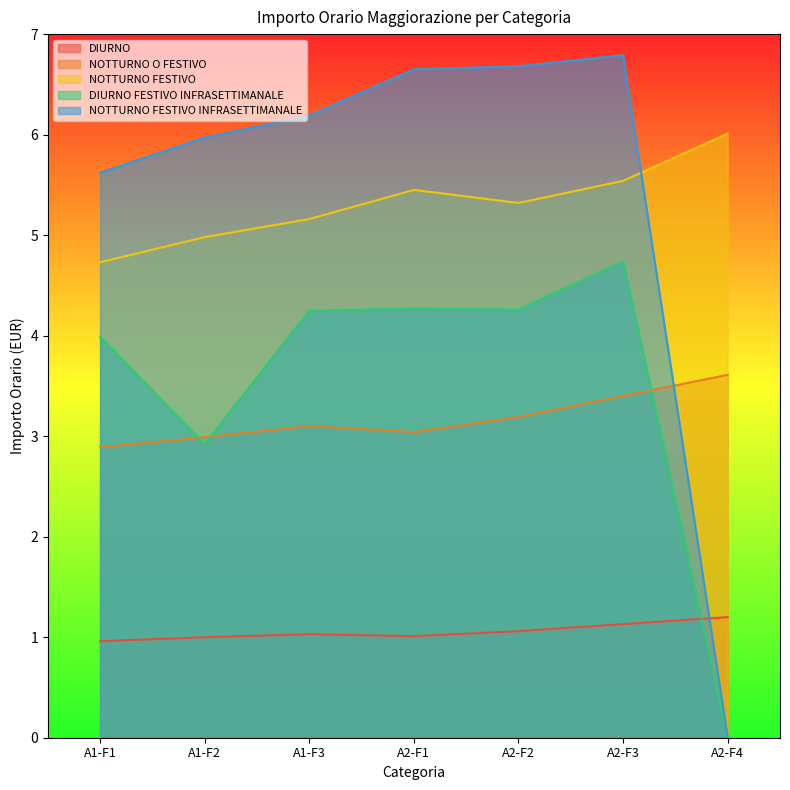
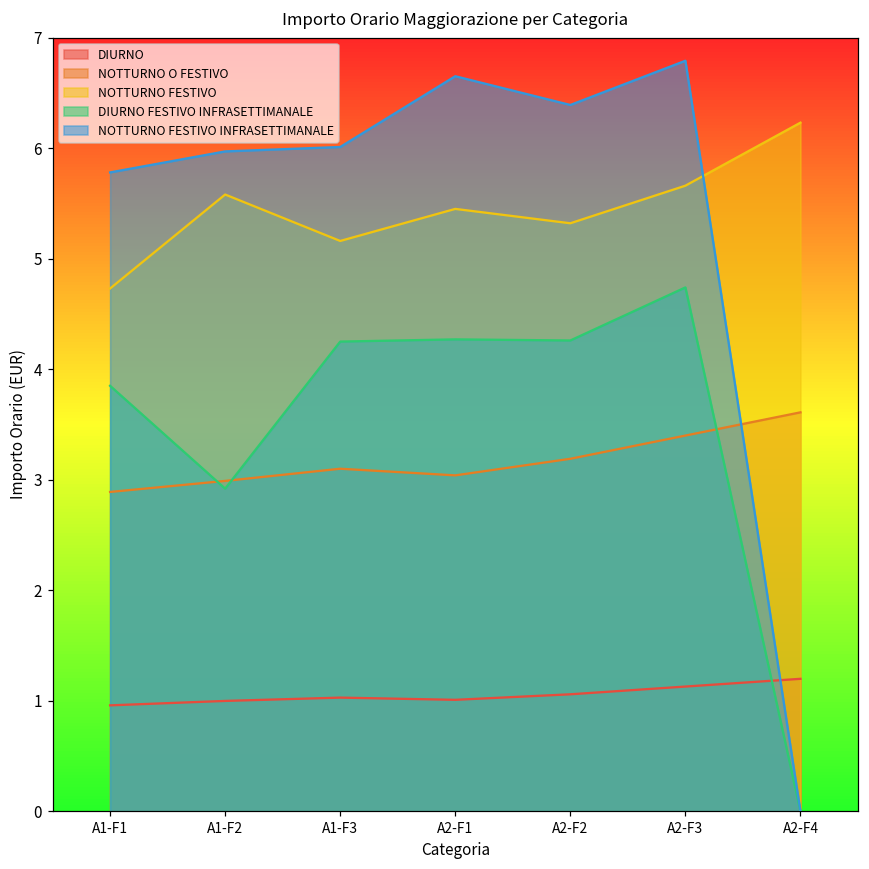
DIURNO FESTIVO INFRASETTIMANALE, A1-F1: 3.99 -> 3.85
NOTTURNO FESTIVO INFRASETTIMANALE, A1-F1: 5.62 -> 5.78
NOTTURNO FESTIVO, A1-F2: 4.98 -> 5.58
NOTTURNO FESTIVO INFRASETTIMANALE, A1-F3: 6.19 -> 6.01
NOTTURNO FESTIVO INFRASETTIMANALE, A2-F2: 6.68 -> 6.39
NOTTURNO FESTIVO, A2-F3: 5.54 -> 5.66
NOTTURNO FESTIVO, A2-F4: 6.01 -> 6.23
